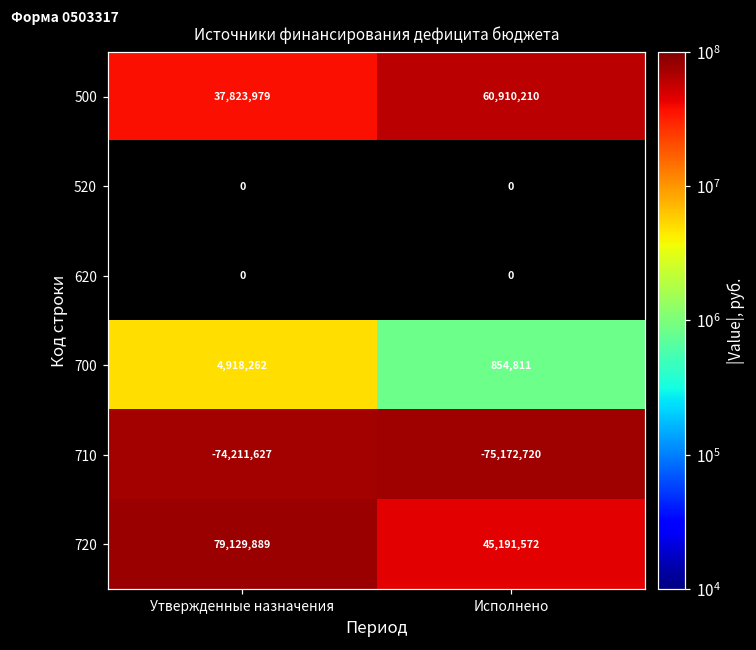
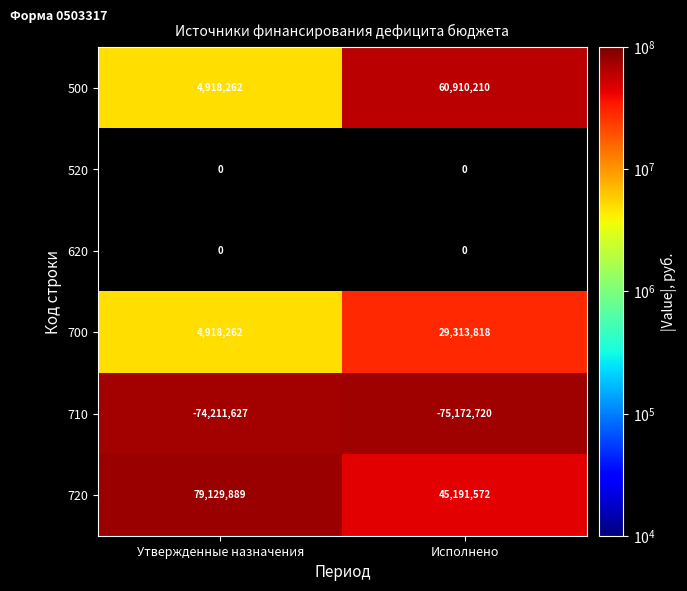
500, Утвержденные назначения: 37,823,979 -> 4,918,262
700, Исполнено: 854,811 -> 29,313,818
